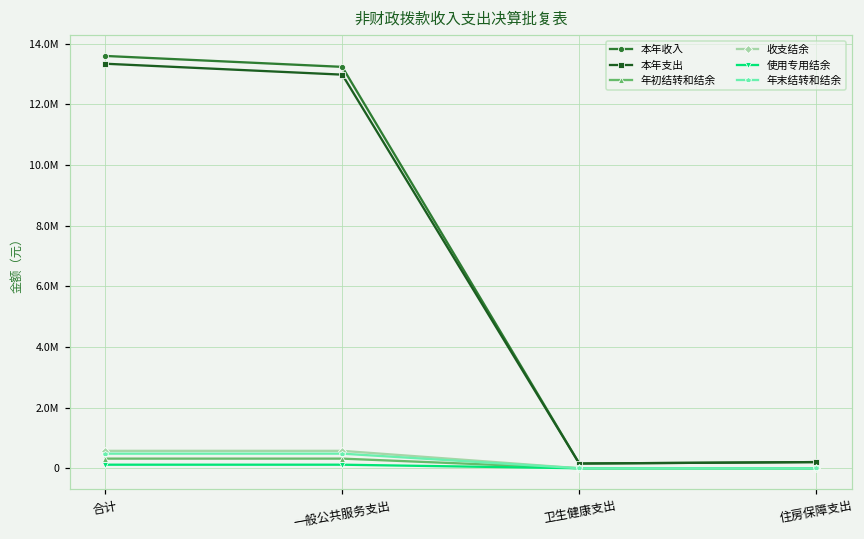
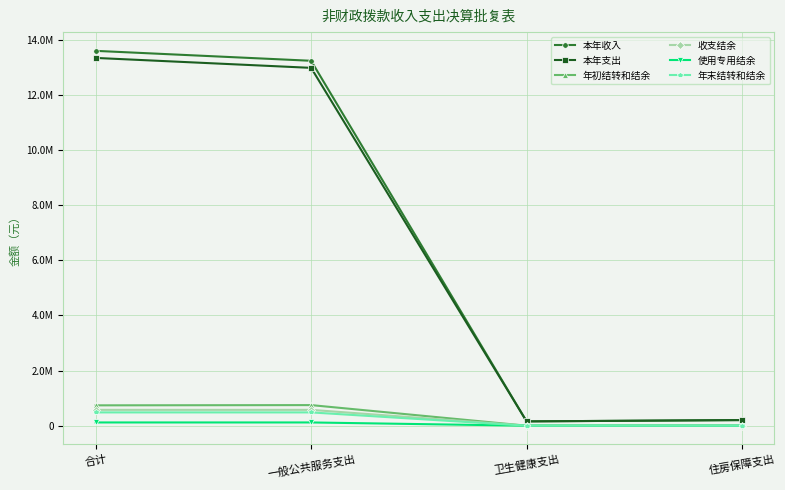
年初结转和结余, 合计: 300000 -> 700000
年初结转和结余, 一般公共服务支出: 300000 -> 700000
